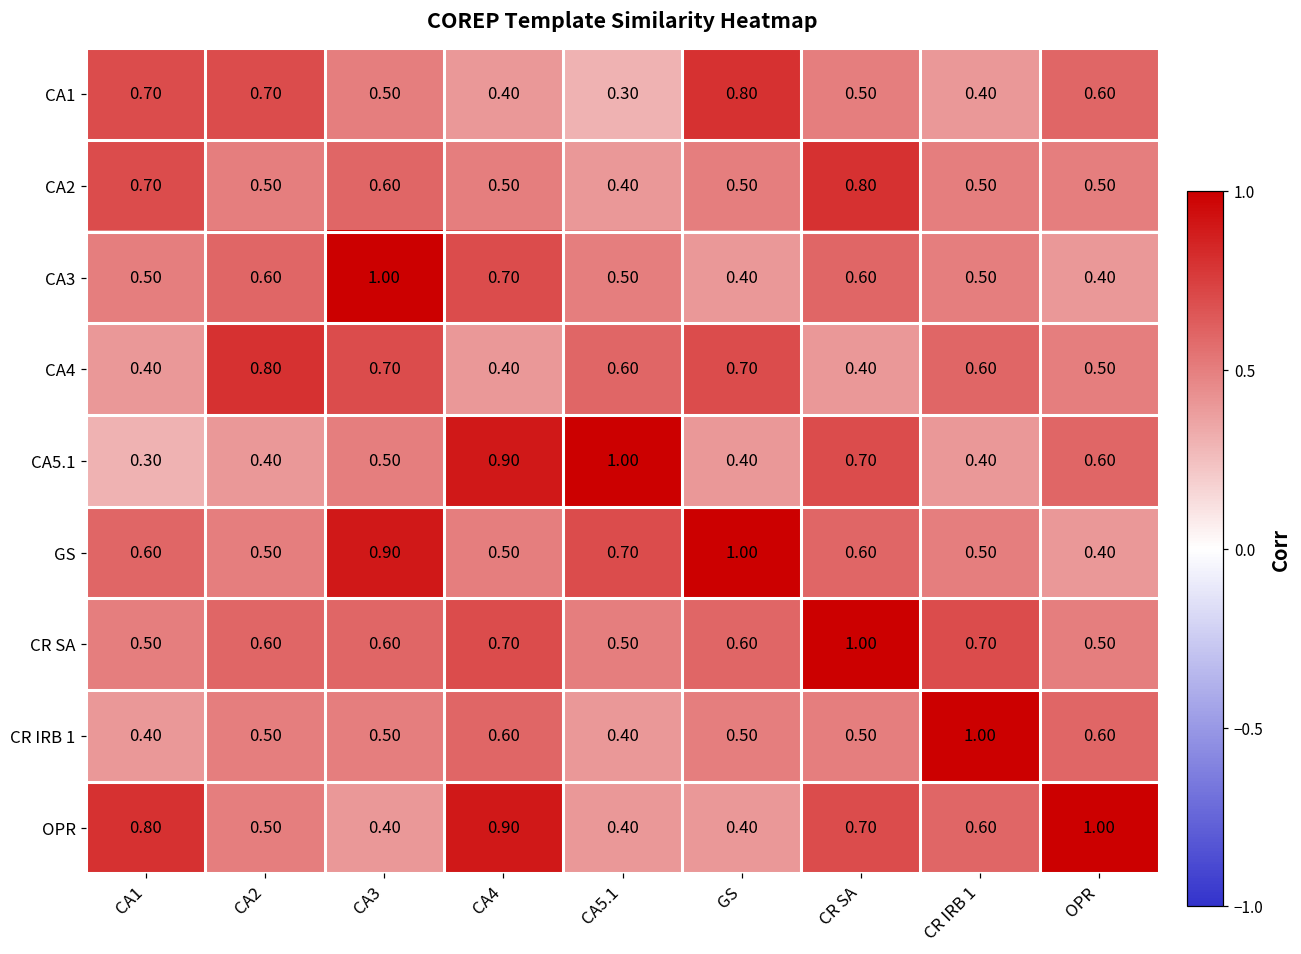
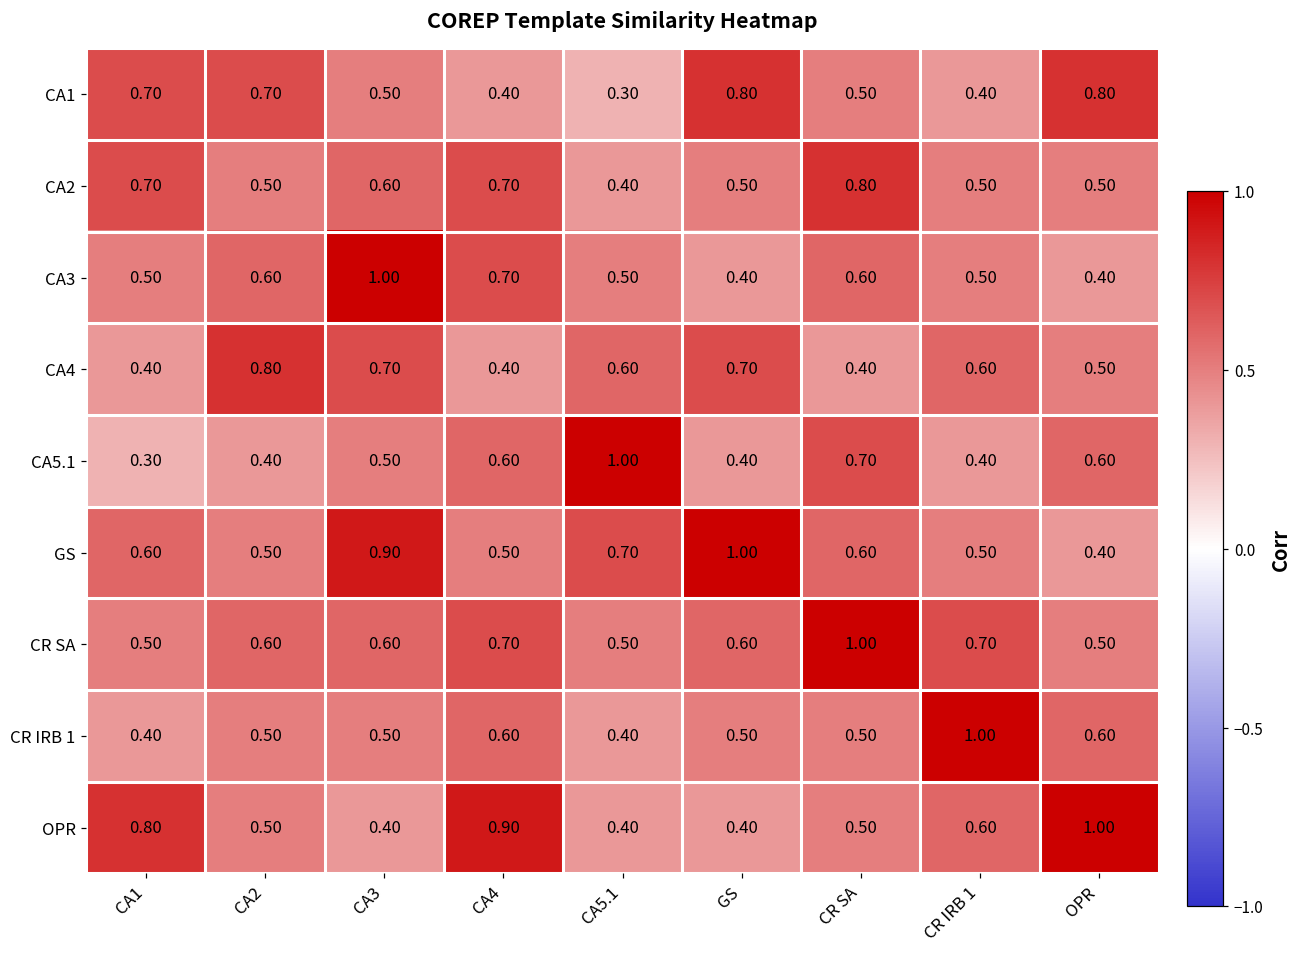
CA1, OPR: 0.60 -> 0.80
CA2, CA4: 0.50 -> 0.70
CA5.1, CA4: 0.90 -> 0.60
OPR, CR SA: 0.70 -> 0.50
